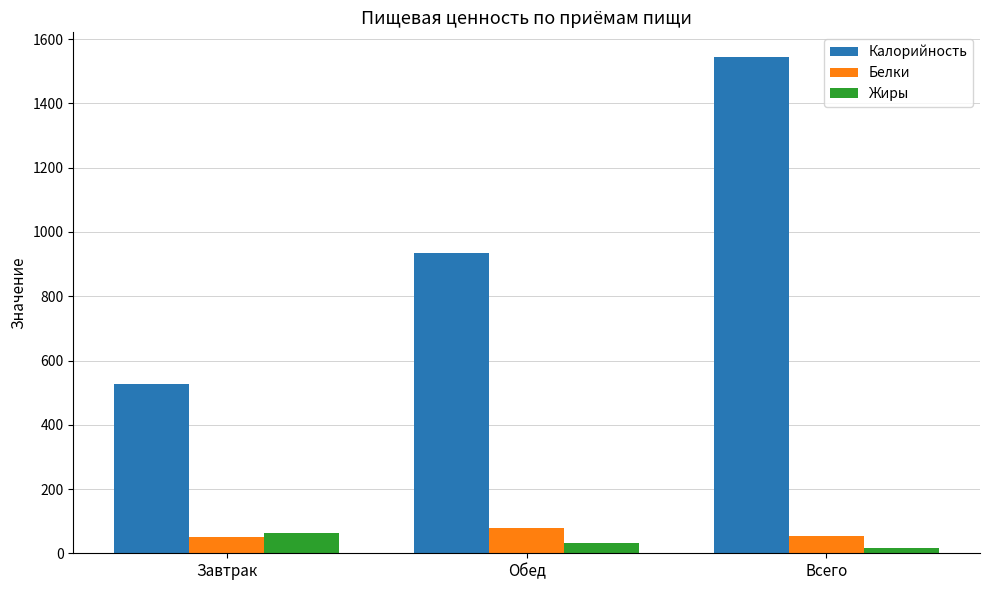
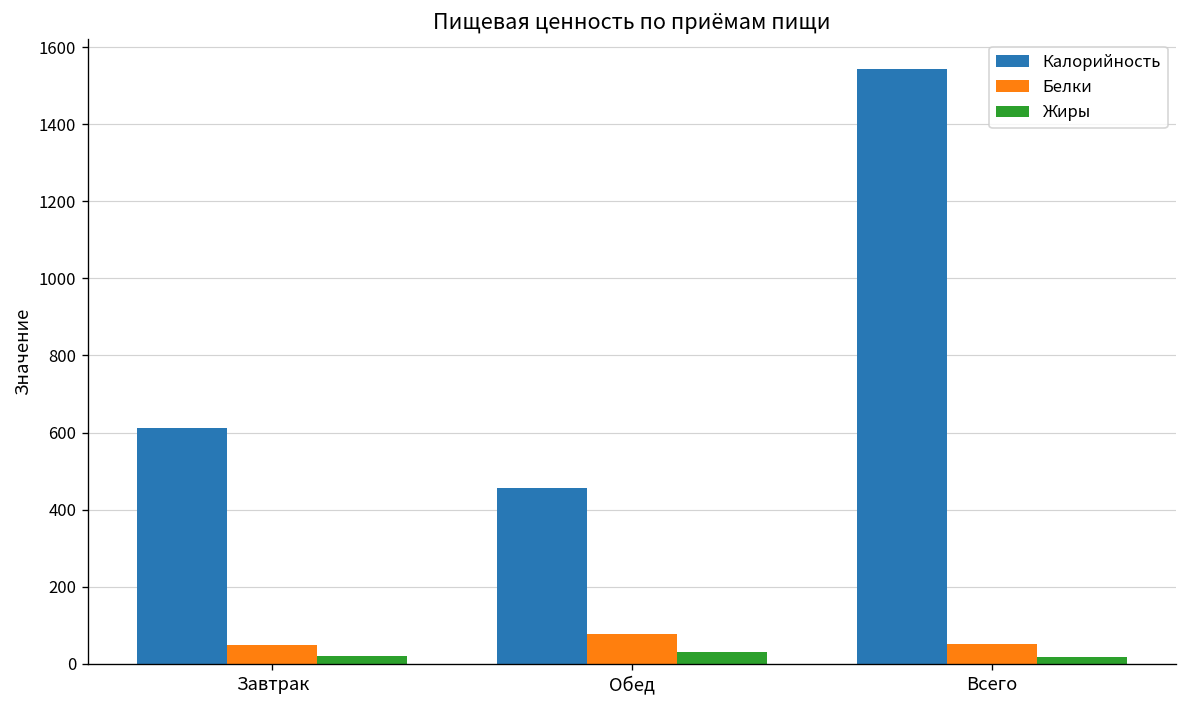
Калорийность, Завтрак: 530 -> 610
Жиры, Завтрак: 60 -> 20
Калорийность, Обед: 930 -> 460
